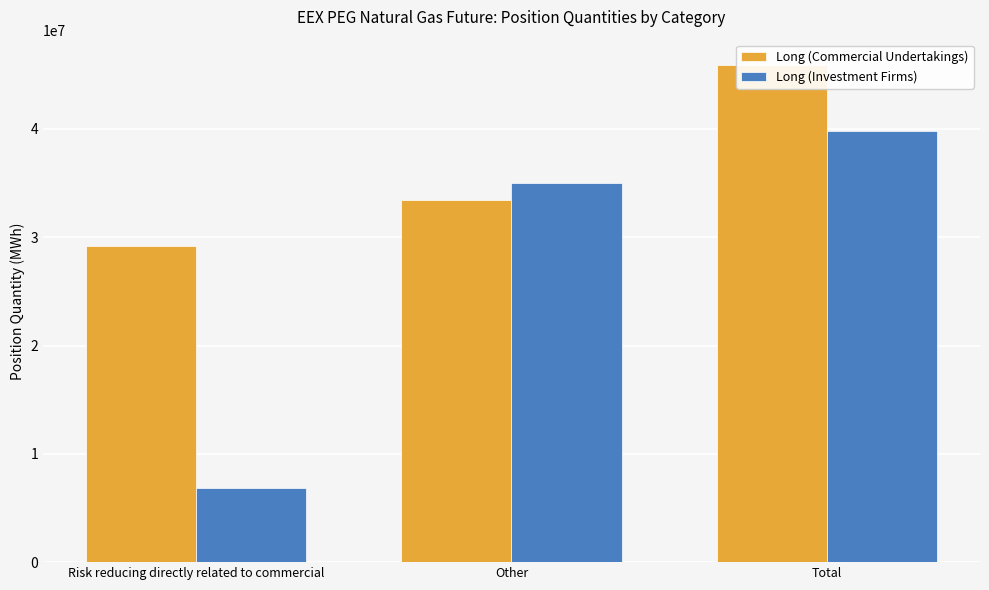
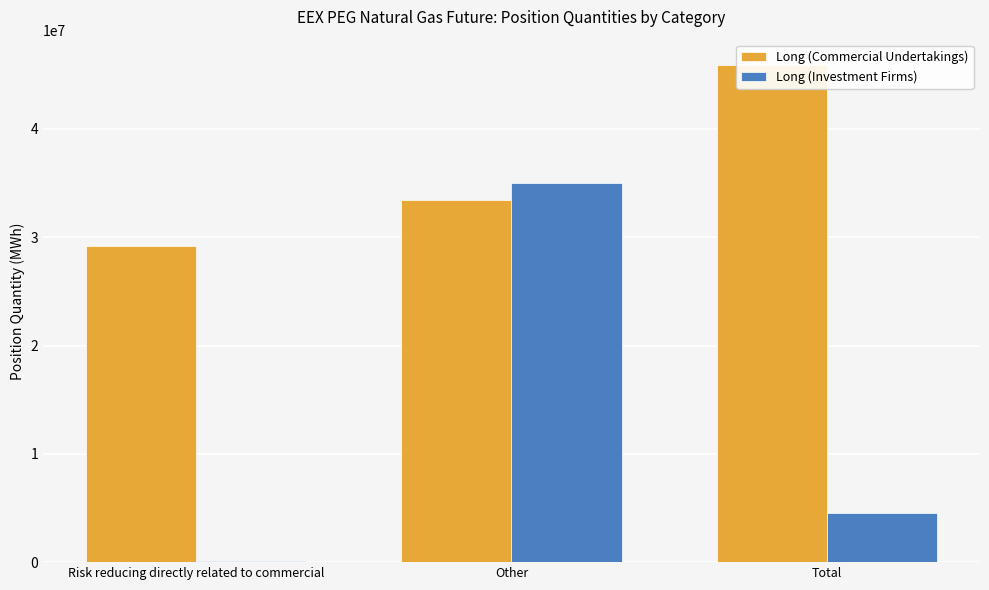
Long (Investment Firms), Risk reducing directly related to commercial: 6800000 -> 100000
Long (Investment Firms), Total: 39800000 -> 4500000
